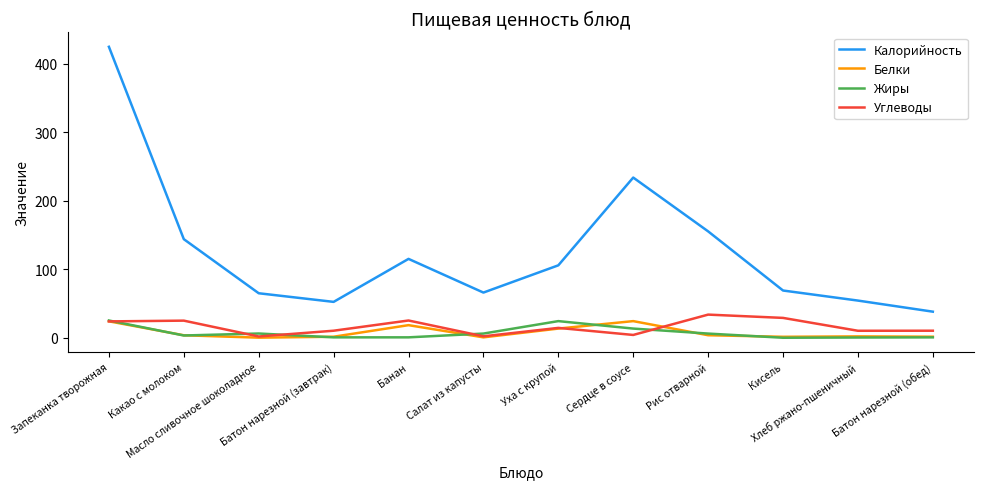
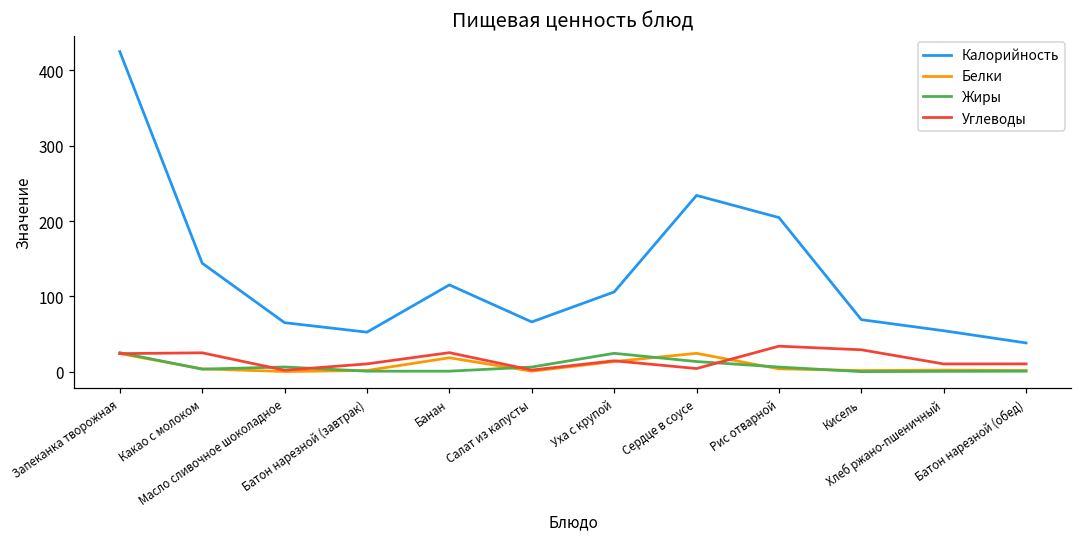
Калорийность, Рис отварной: 160 -> 200
